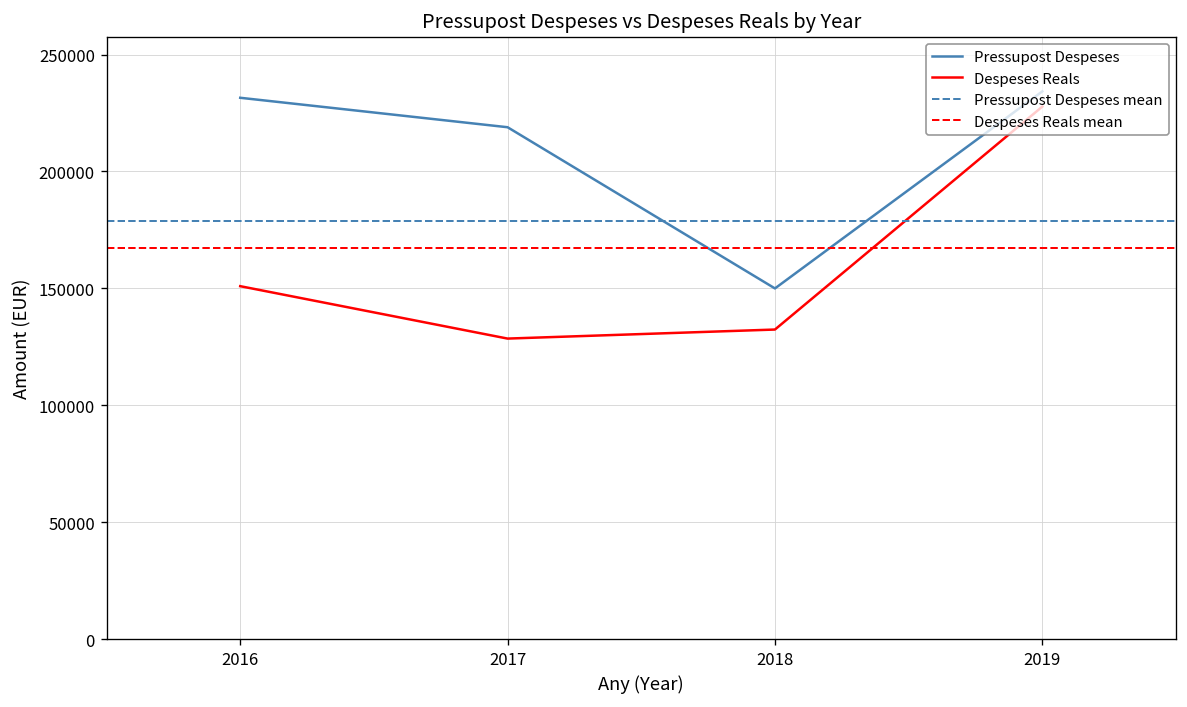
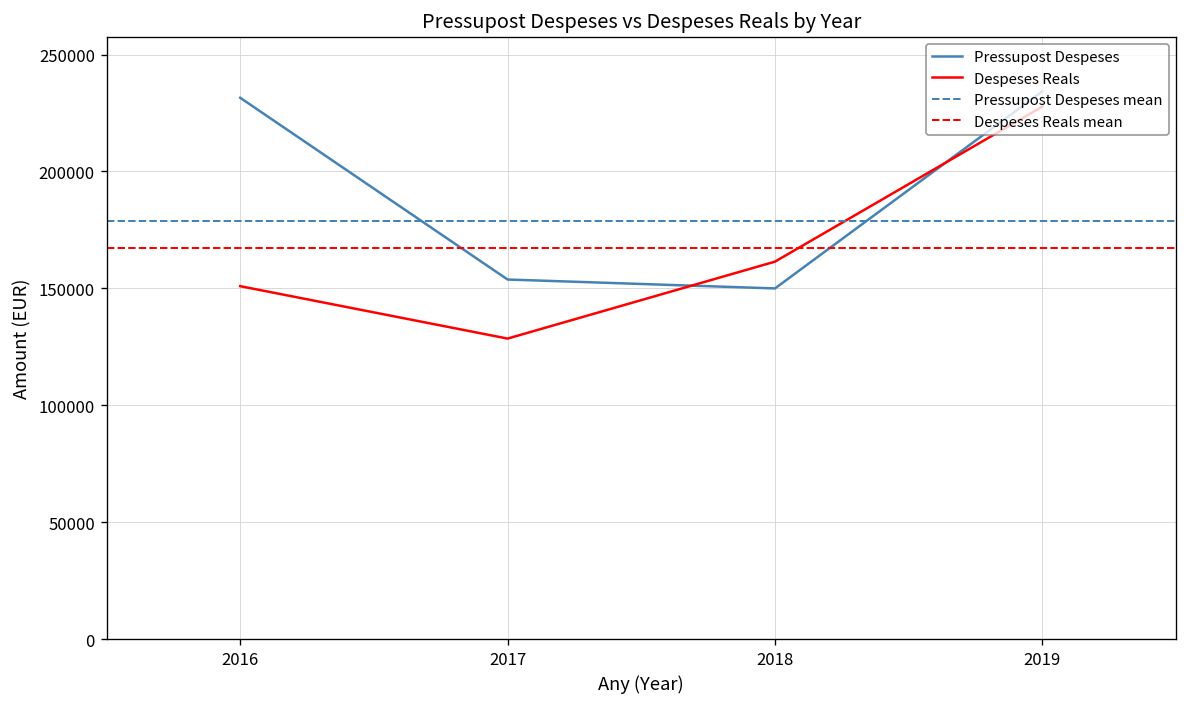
Pressupost Despeses, 2017: 219000 -> 154000
Despeses Reals, 2018: 132000 -> 161000
